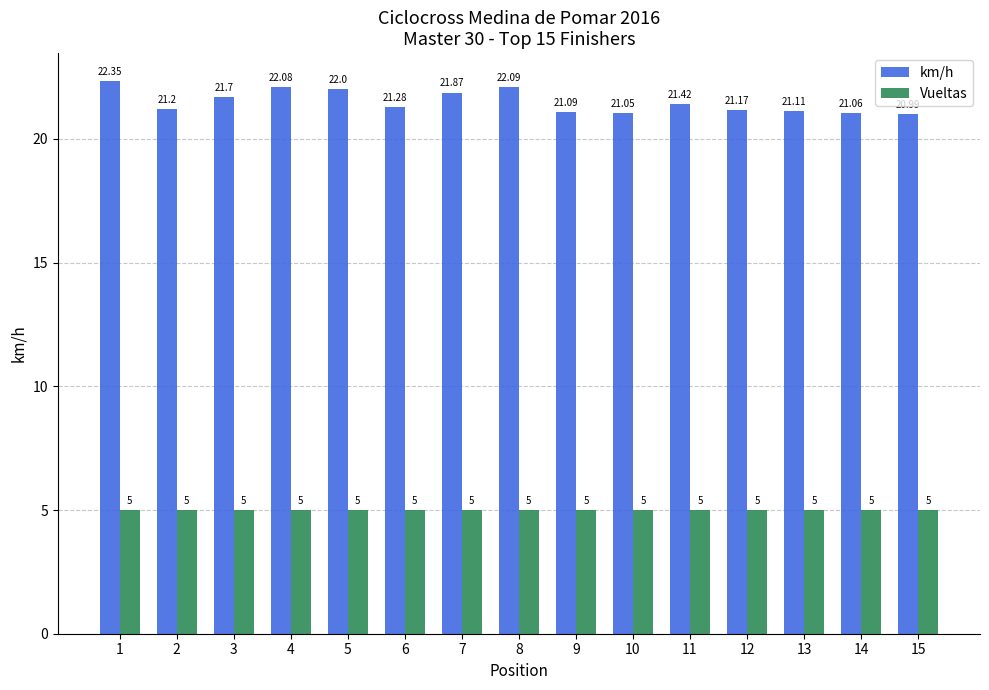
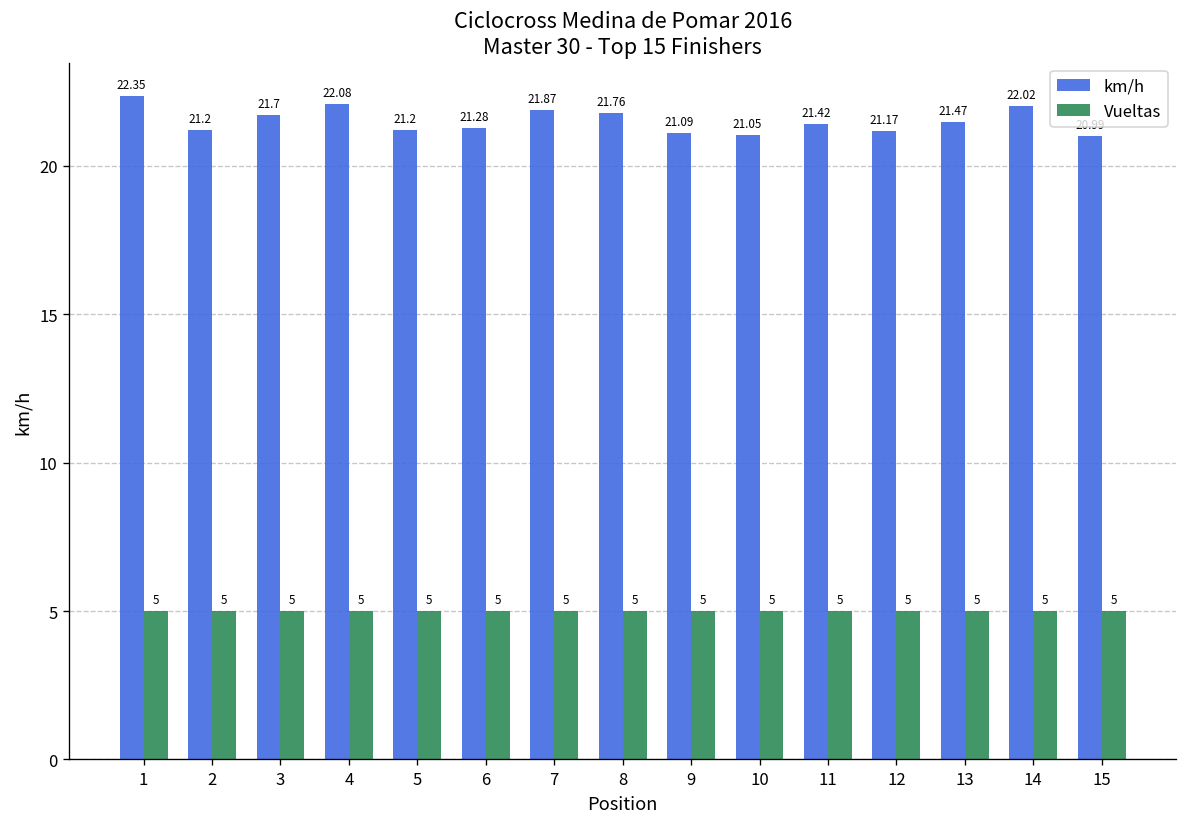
km/h, 5: 22.0 -> 21.2
km/h, 8: 22.09 -> 21.76
km/h, 13: 21.11 -> 21.47
km/h, 14: 21.06 -> 22.02
